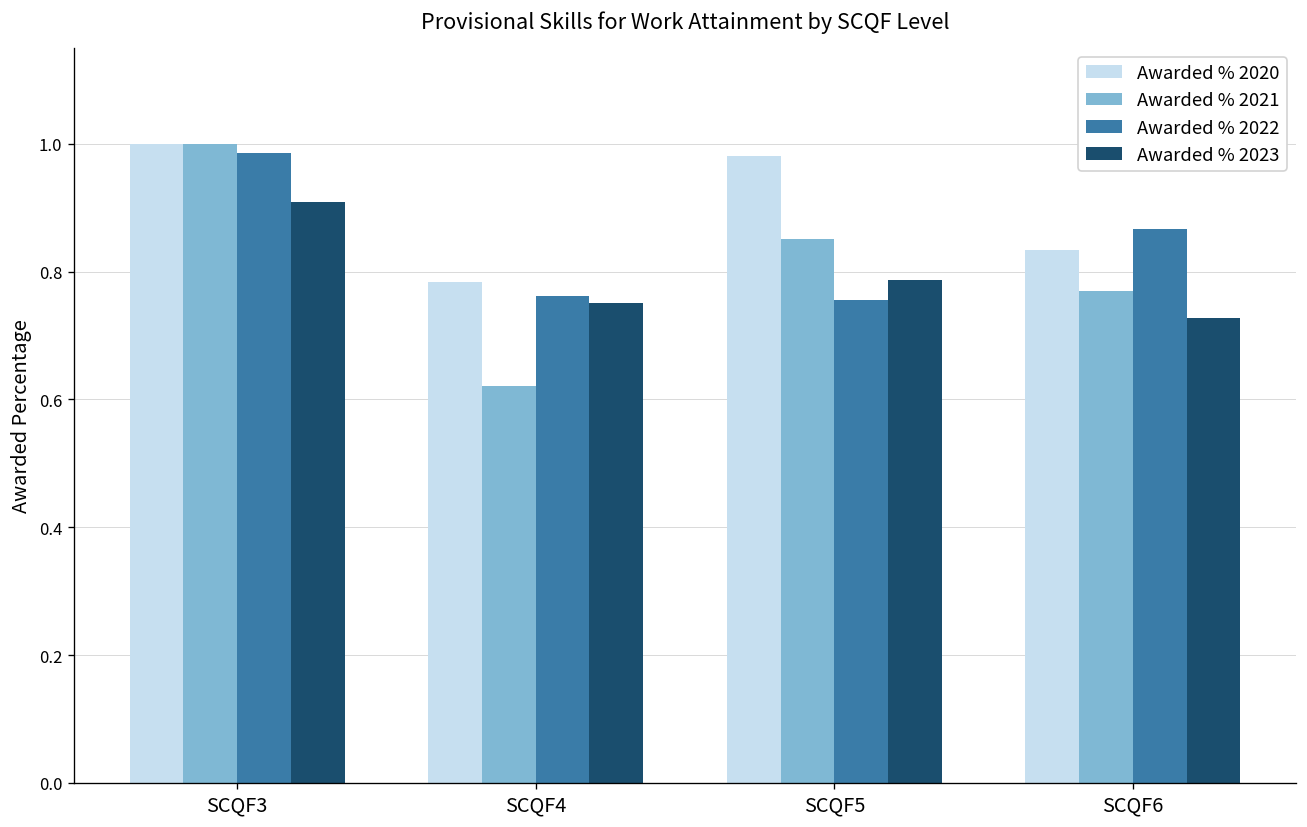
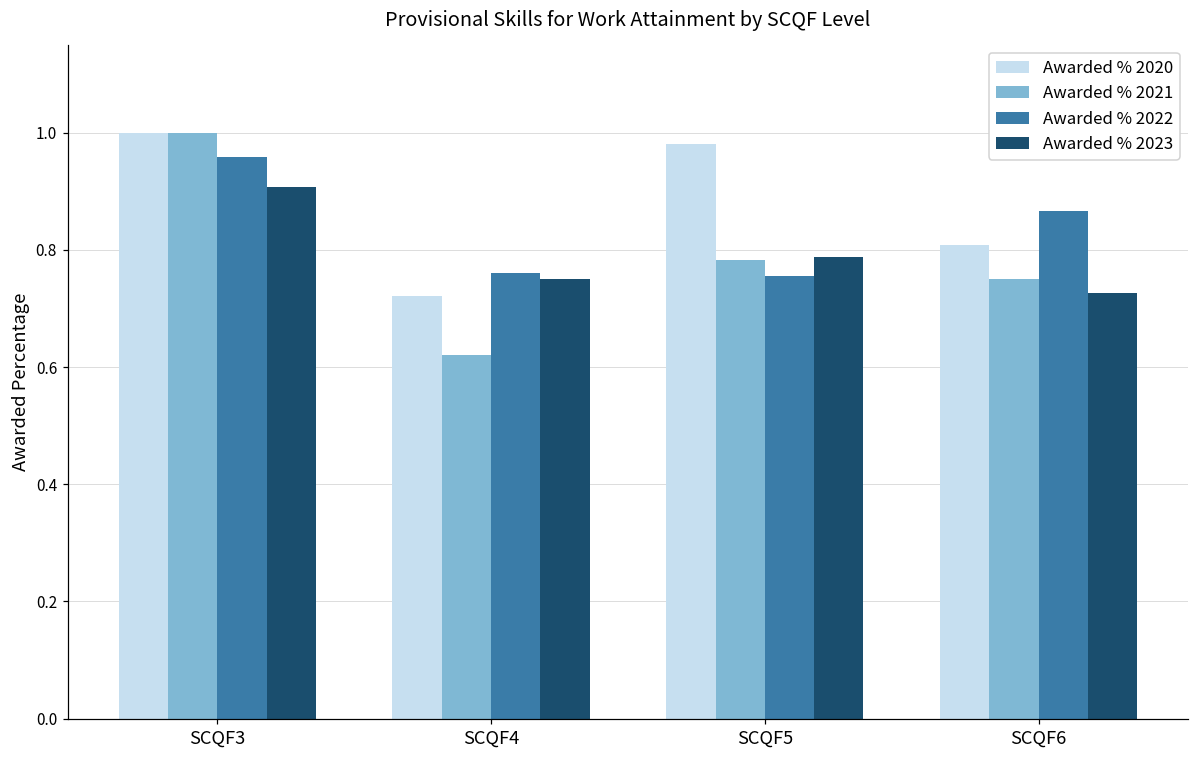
Awarded % 2022, SCQF3: 0.99 -> 0.96
Awarded % 2020, SCQF4: 0.78 -> 0.72
Awarded % 2021, SCQF5: 0.85 -> 0.78
Awarded % 2020, SCQF6: 0.83 -> 0.81
Awarded % 2021, SCQF6: 0.77 -> 0.75
